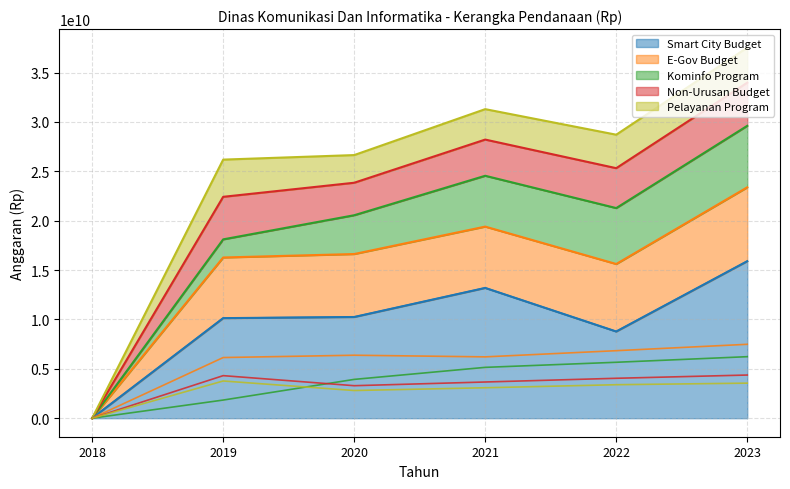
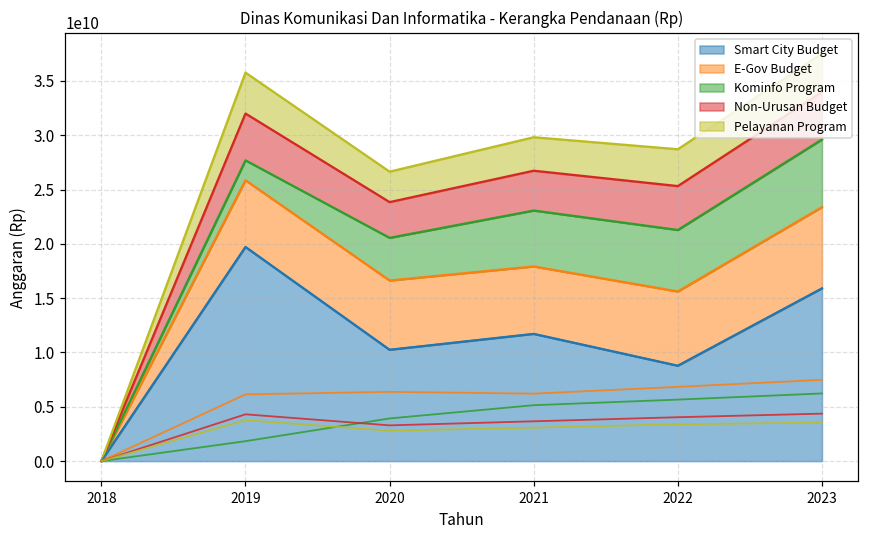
Smart City Budget, 2019: 10000000000 -> 20000000000
Smart City Budget, 2021: 13000000000 -> 12000000000
